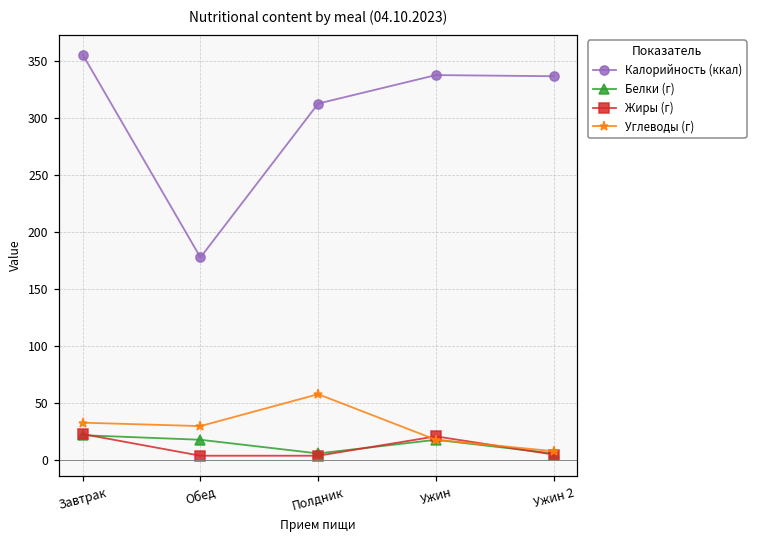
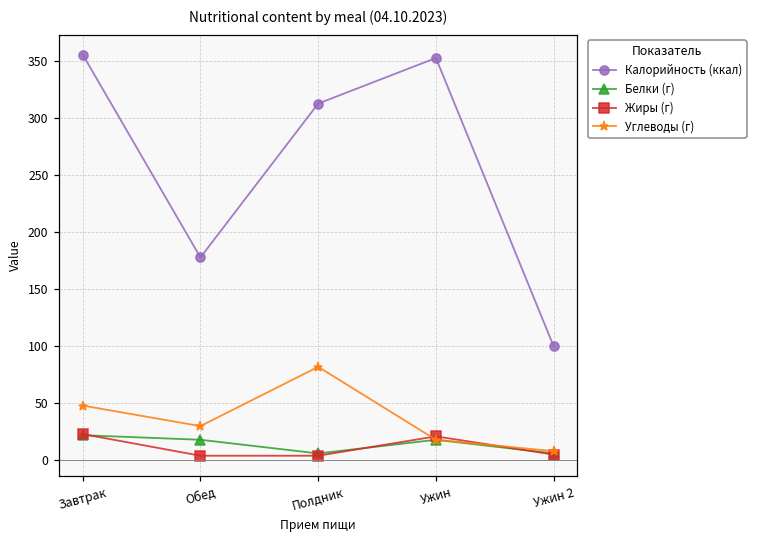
Углеводы (г), Завтрак: 33 -> 48
Углеводы (г), Полдник: 58 -> 82
Калорийность (ккал), Ужин: 338 -> 353
Калорийность (ккал), Ужин 2: 337 -> 100
